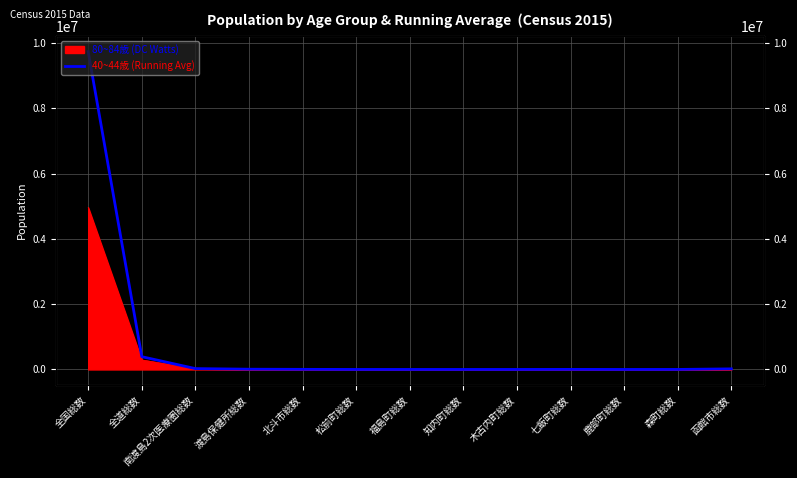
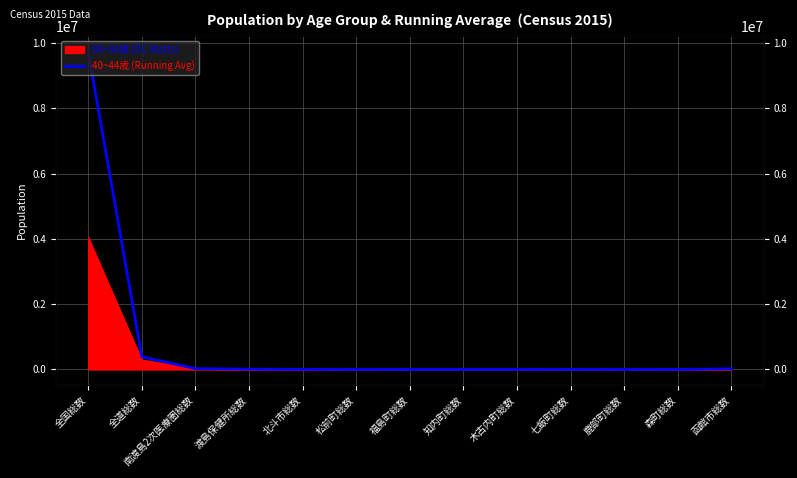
80~84歳 (DC Watts), 全国総数: 5000000 -> 4000000
